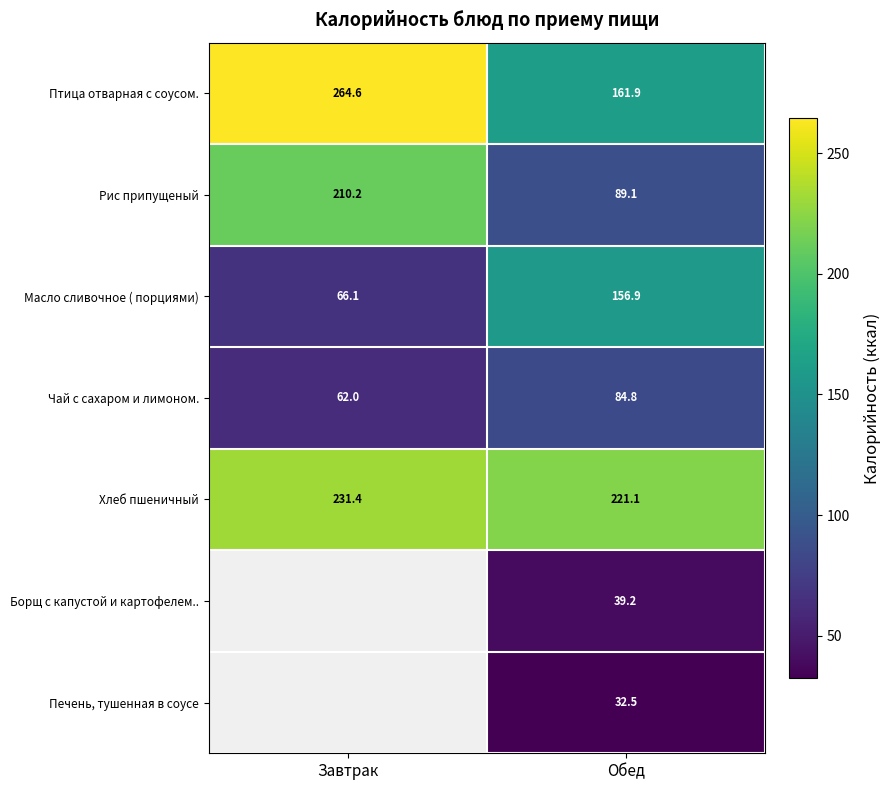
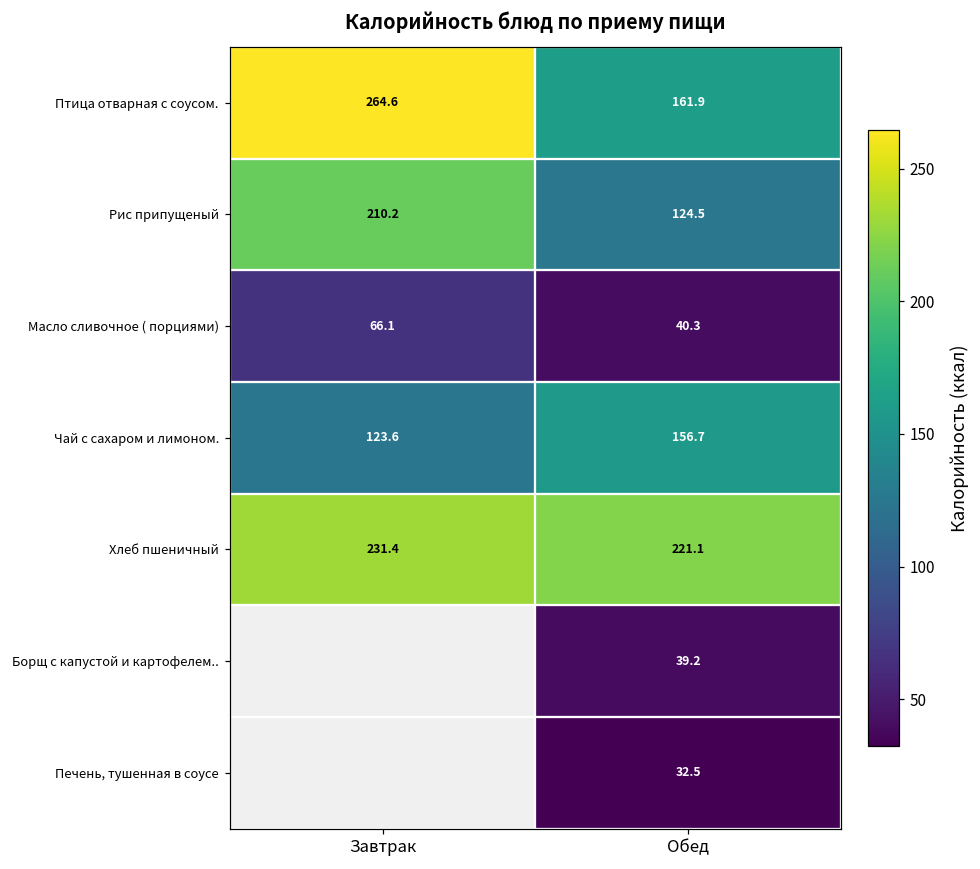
Рис припущеный, Обед: 89.1 -> 124.5
Масло сливочное ( порциями), Обед: 156.9 -> 40.3
Чай с сахаром и лимоном., Завтрак: 62.0 -> 123.6
Чай с сахаром и лимоном., Обед: 84.8 -> 156.7
